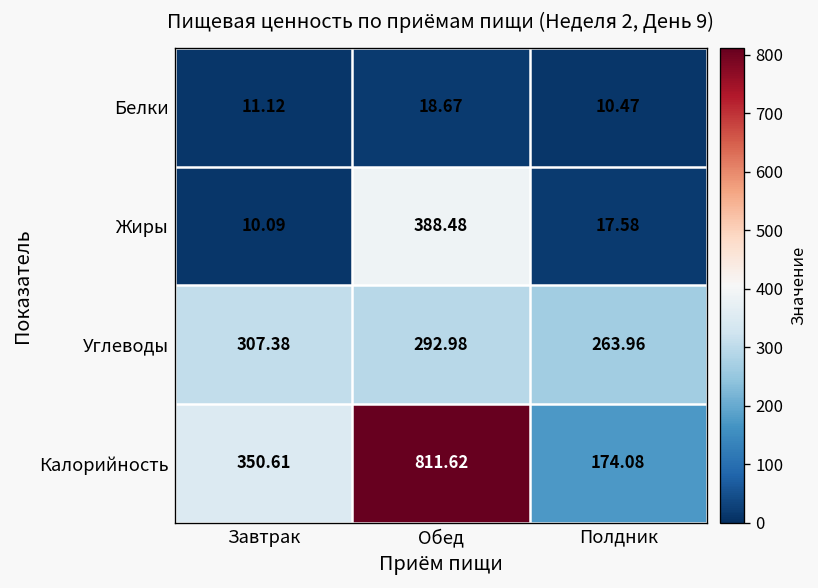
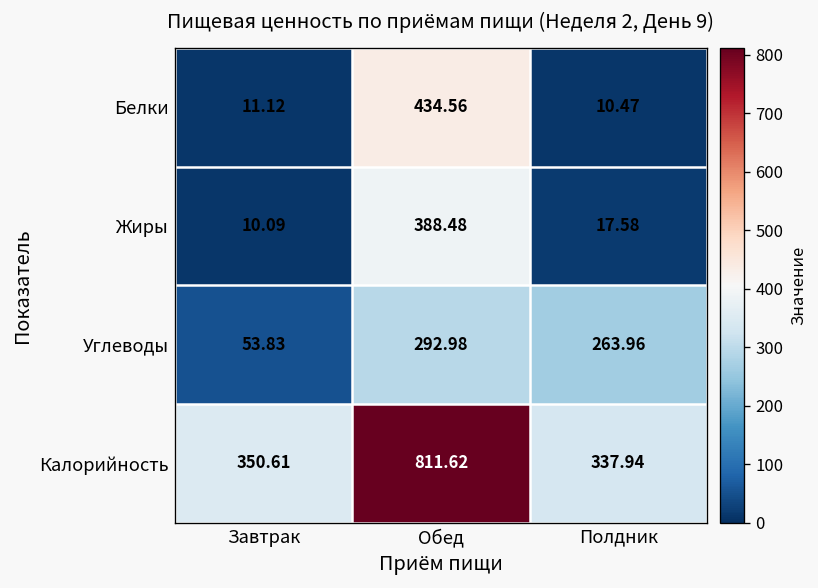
Белки, Обед: 18.67 -> 434.56
Углеводы, Завтрак: 307.38 -> 53.83
Калорийность, Полдник: 174.08 -> 337.94
